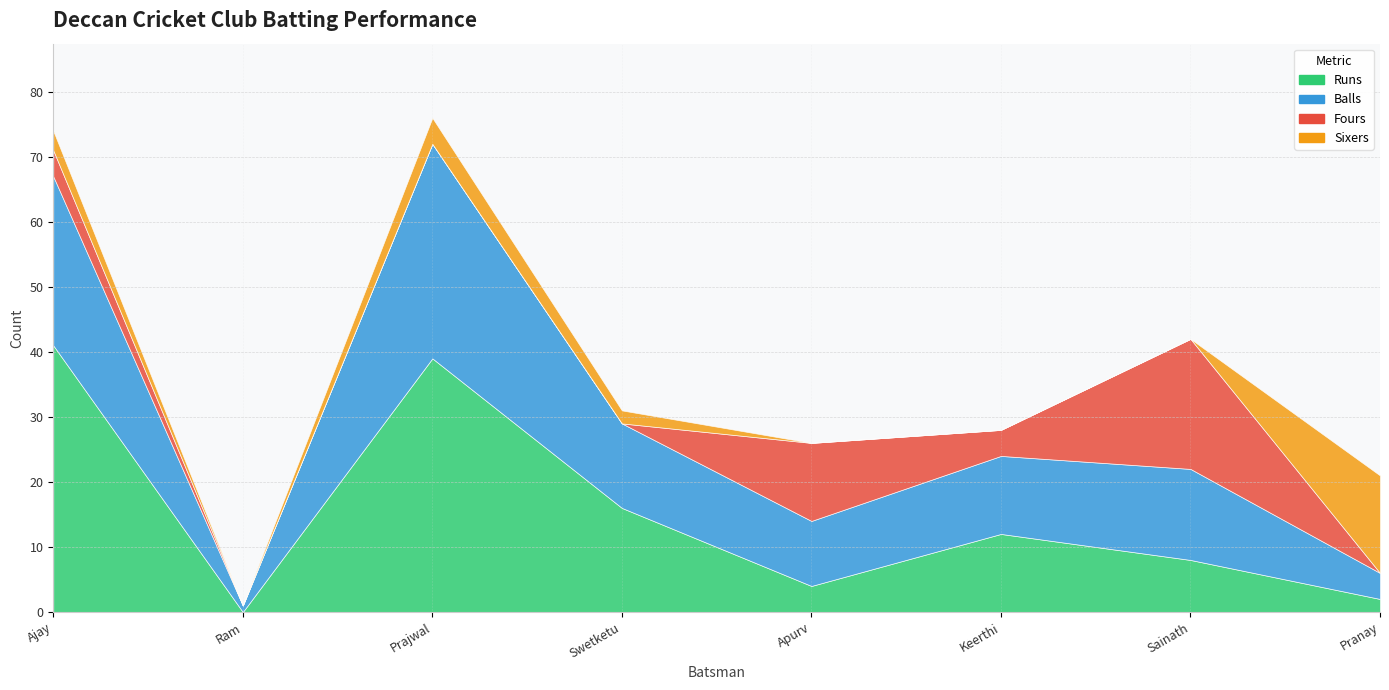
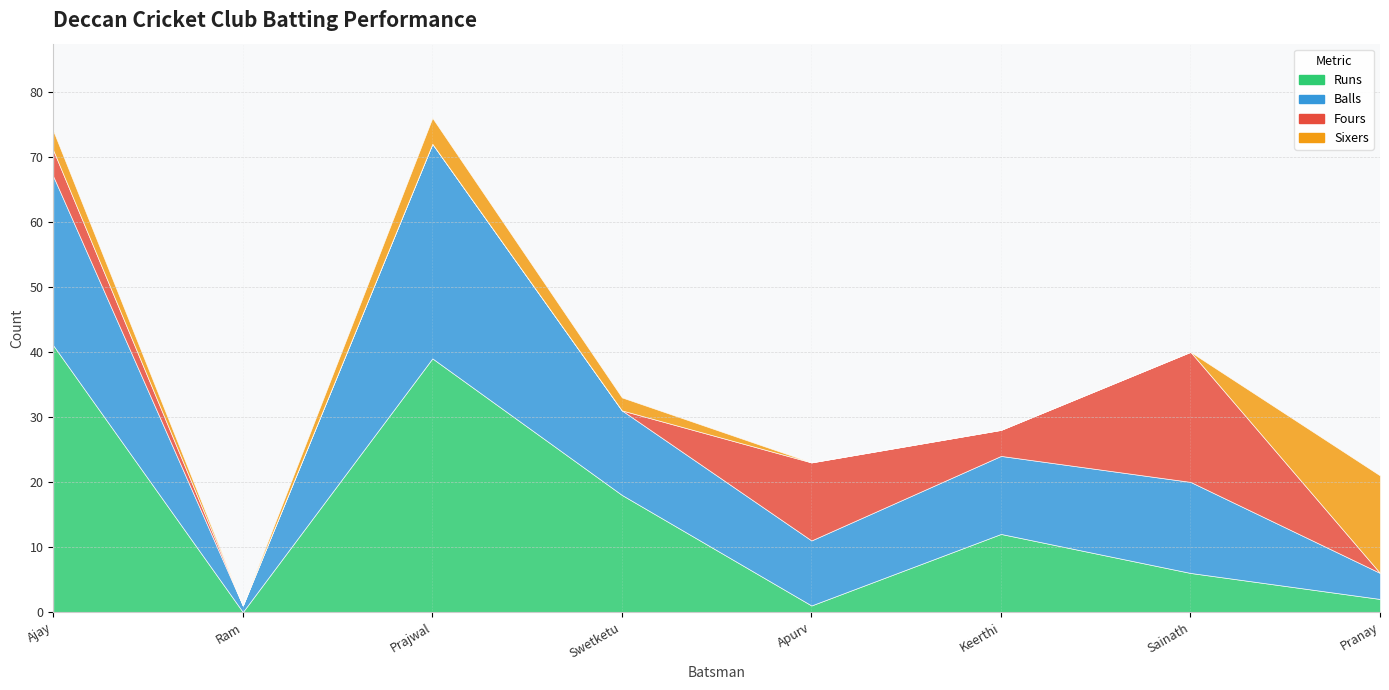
Runs, Swetketu: 16 -> 18
Runs, Apurv: 4 -> 1
Runs, Sainath: 8 -> 6
